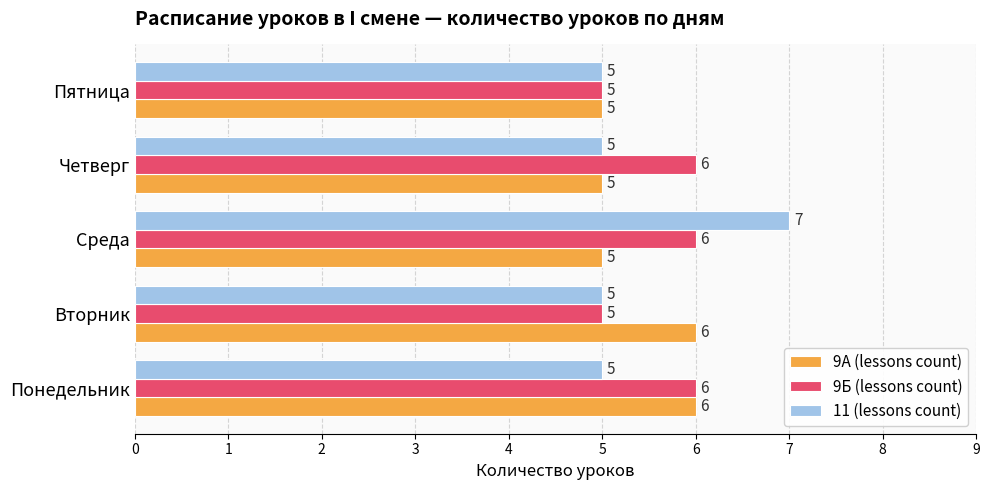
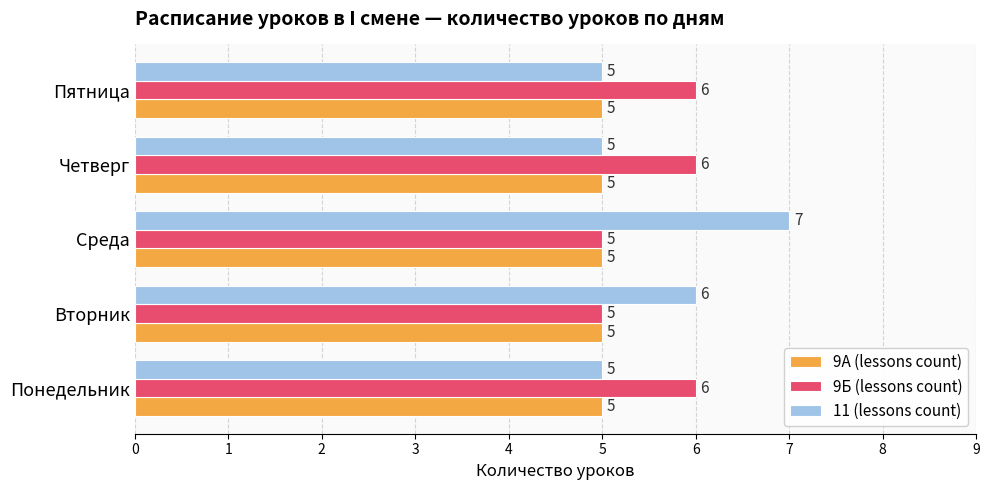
9Б (lessons count), Пятница: 5 -> 6
9Б (lessons count), Среда: 6 -> 5
11 (lessons count), Вторник: 5 -> 6
9А (lessons count), Вторник: 6 -> 5
9А (lessons count), Понедельник: 6 -> 5
